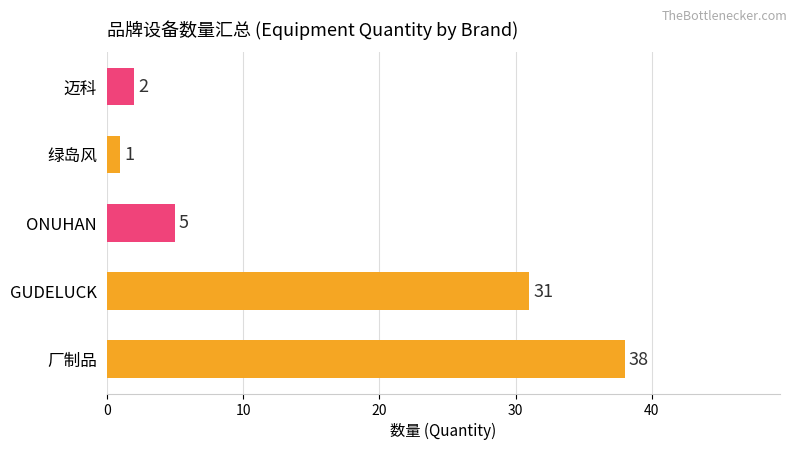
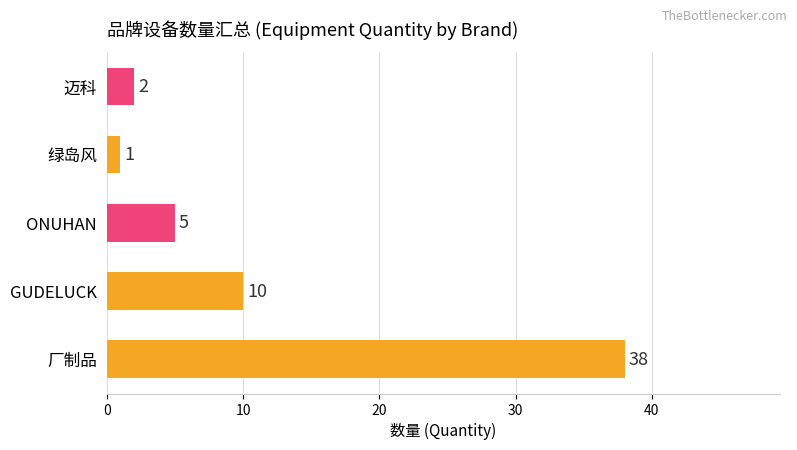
GUDELUCK: 31 -> 10
